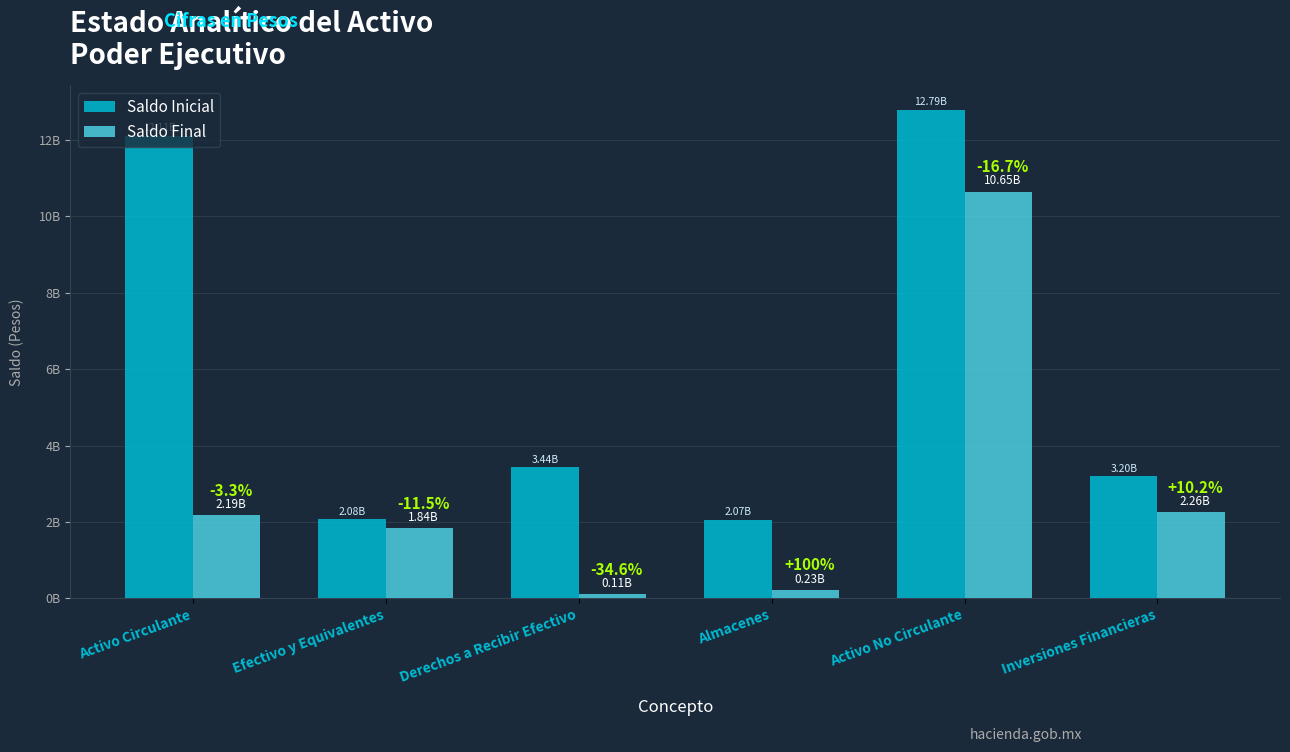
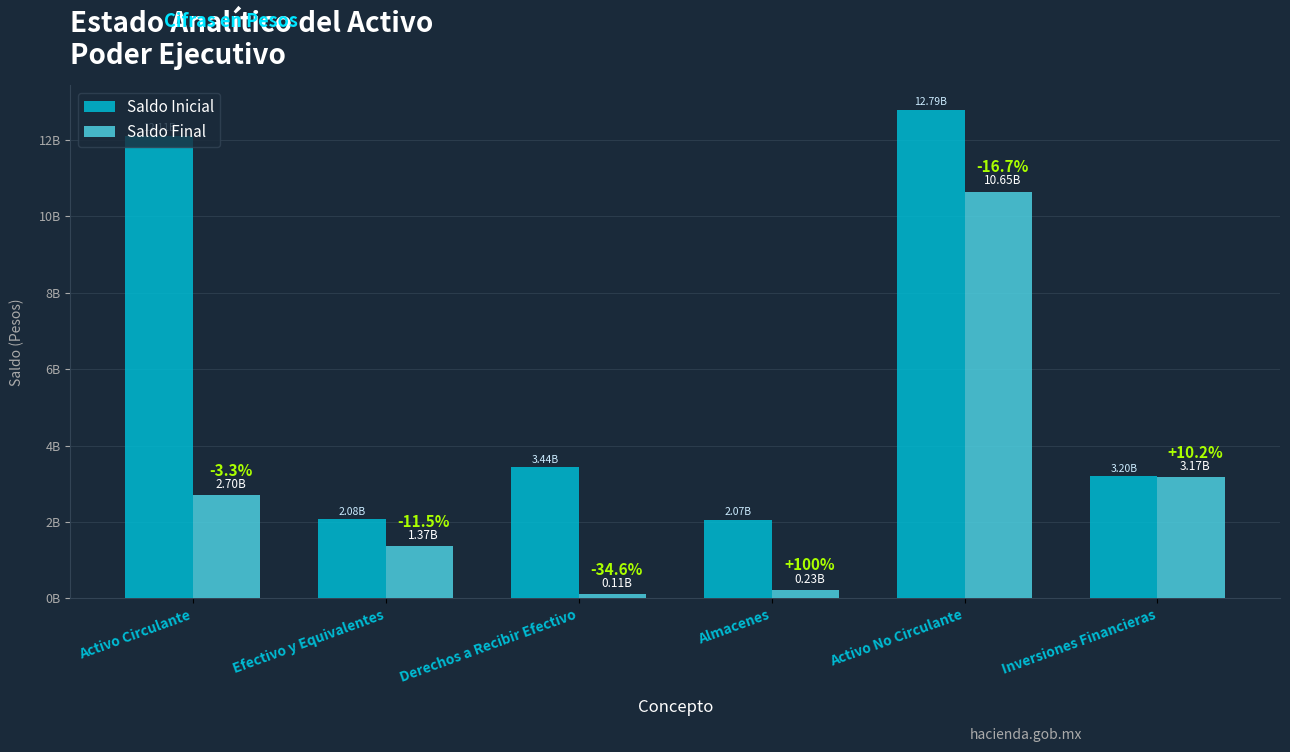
Saldo Final, Activo Circulante: 2.19B -> 2.70B
Saldo Final, Efectivo y Equivalentes: 1.84B -> 1.37B
Saldo Final, Inversiones Financieras: 2.26B -> 3.17B
